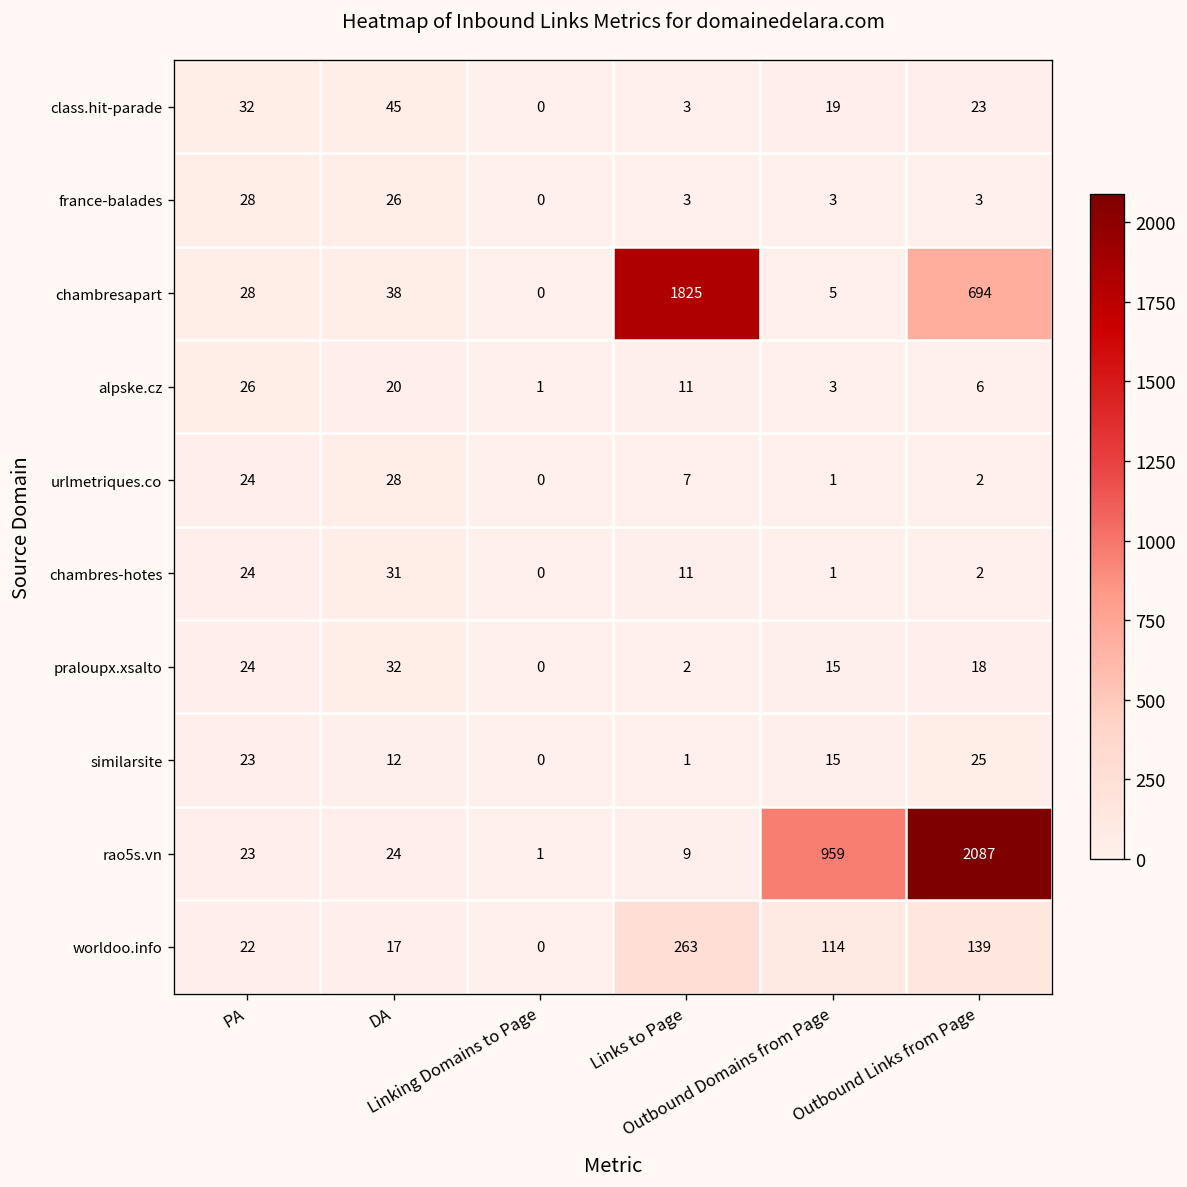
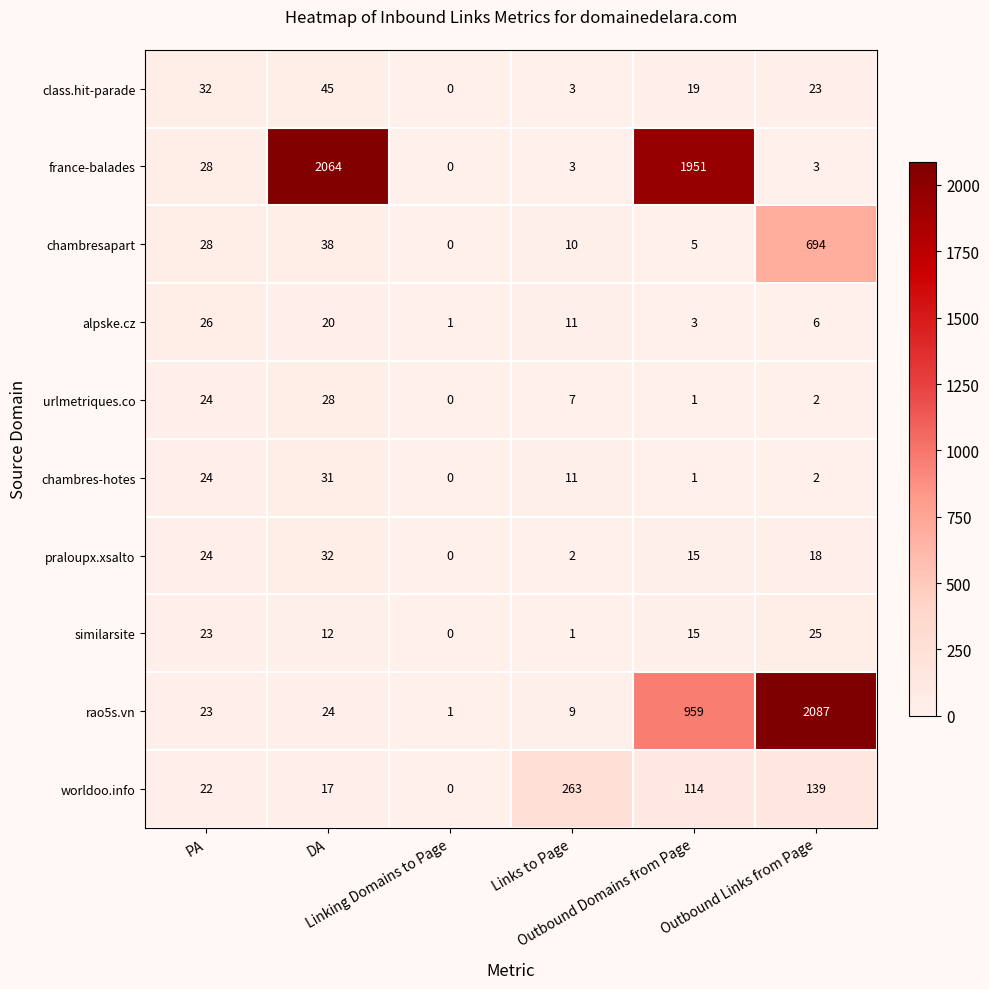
france-balades, DA: 26 -> 2064
france-balades, Outbound Domains from Page: 3 -> 1951
chambresapart, Links to Page: 1825 -> 10
